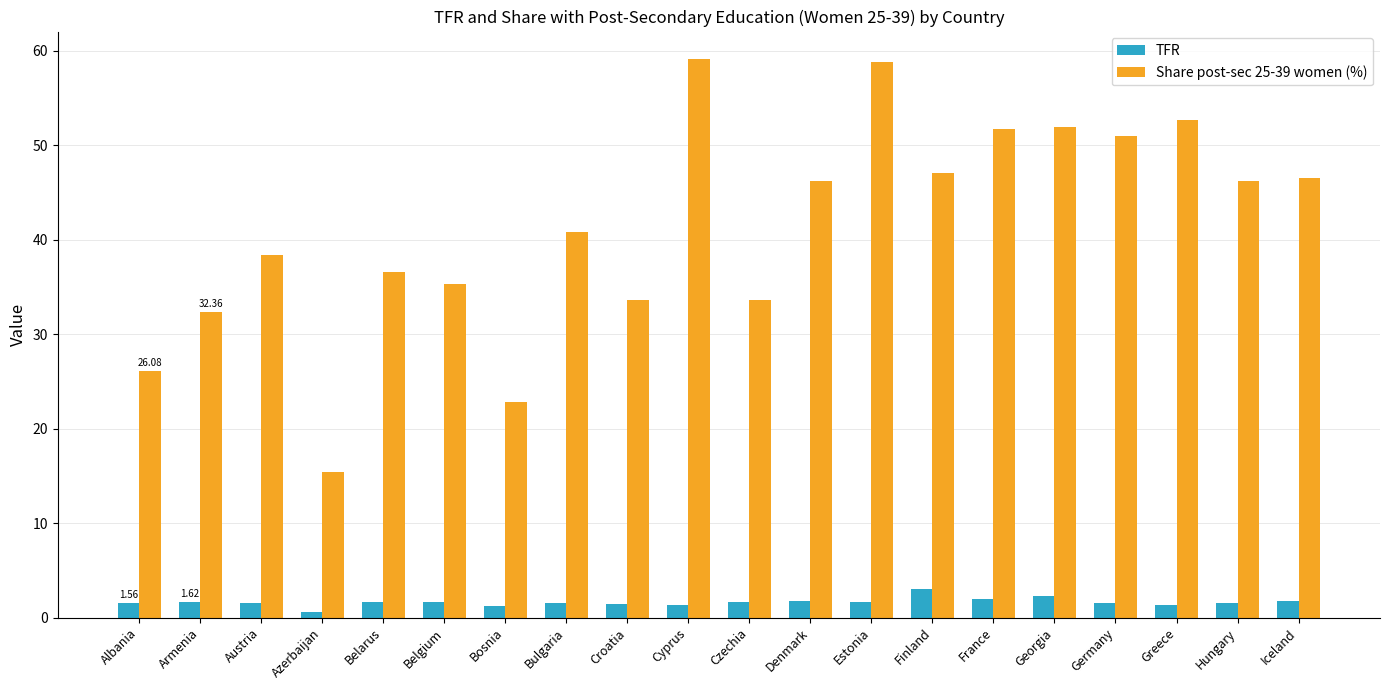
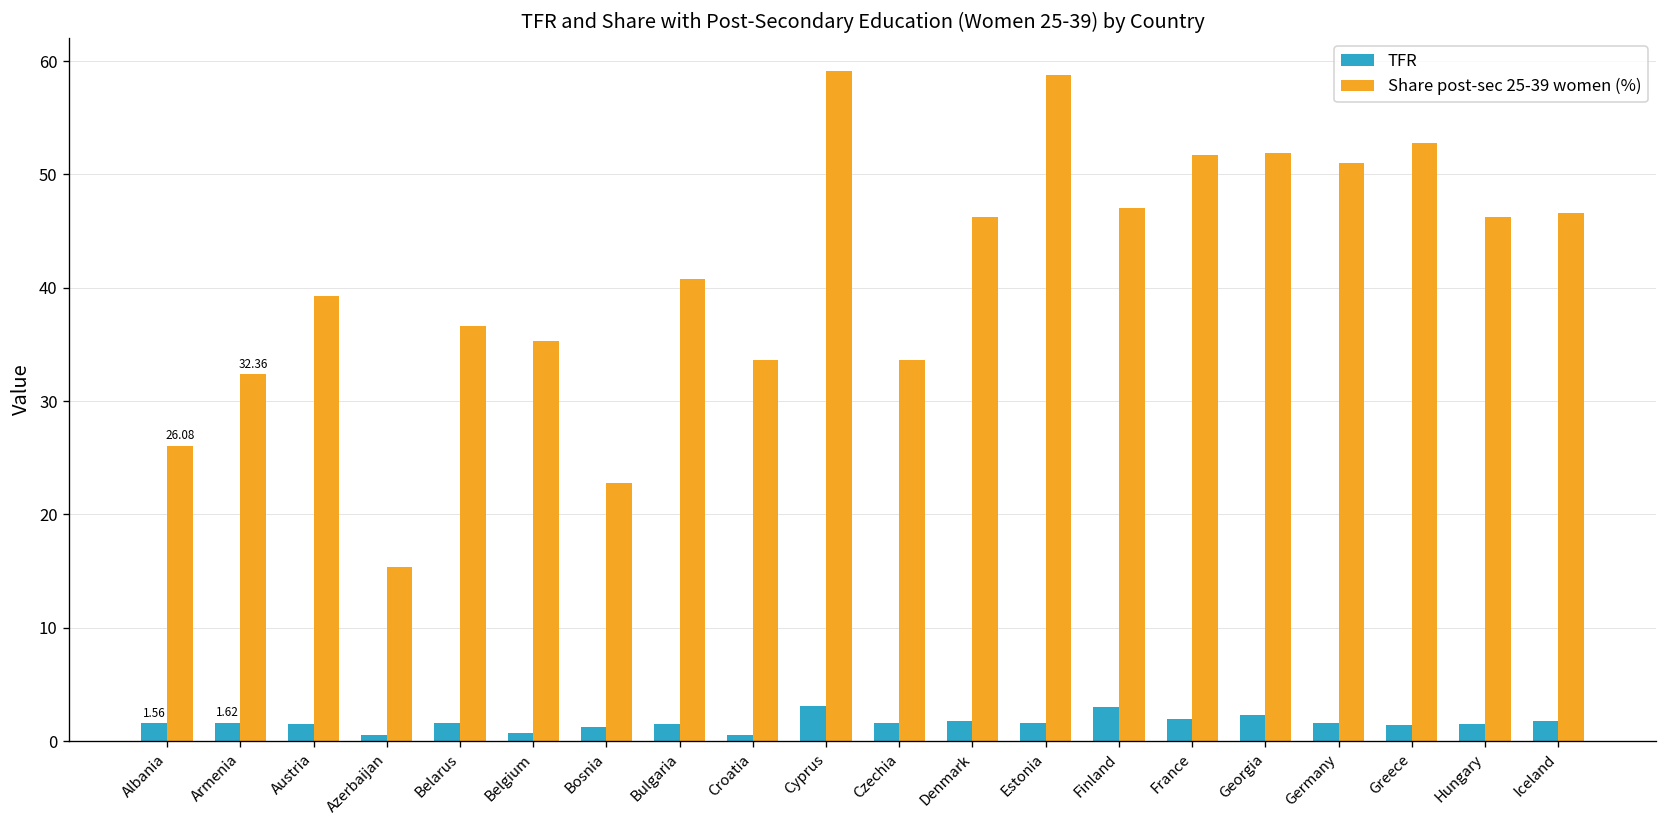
Share post-sec 25-39 women (%), Austria: 38 -> 39
TFR, Belgium: 2 -> 1
TFR, Croatia: 1.4 -> 0.5
TFR, Cyprus: 1 -> 3
